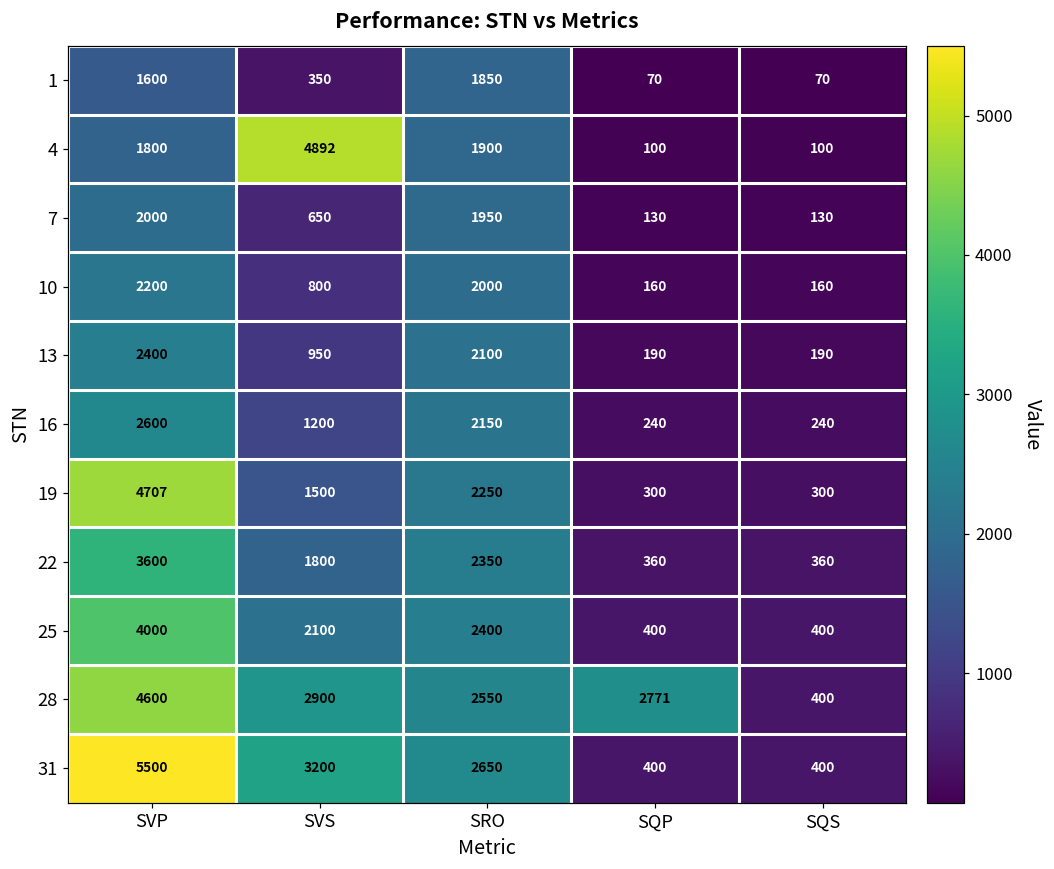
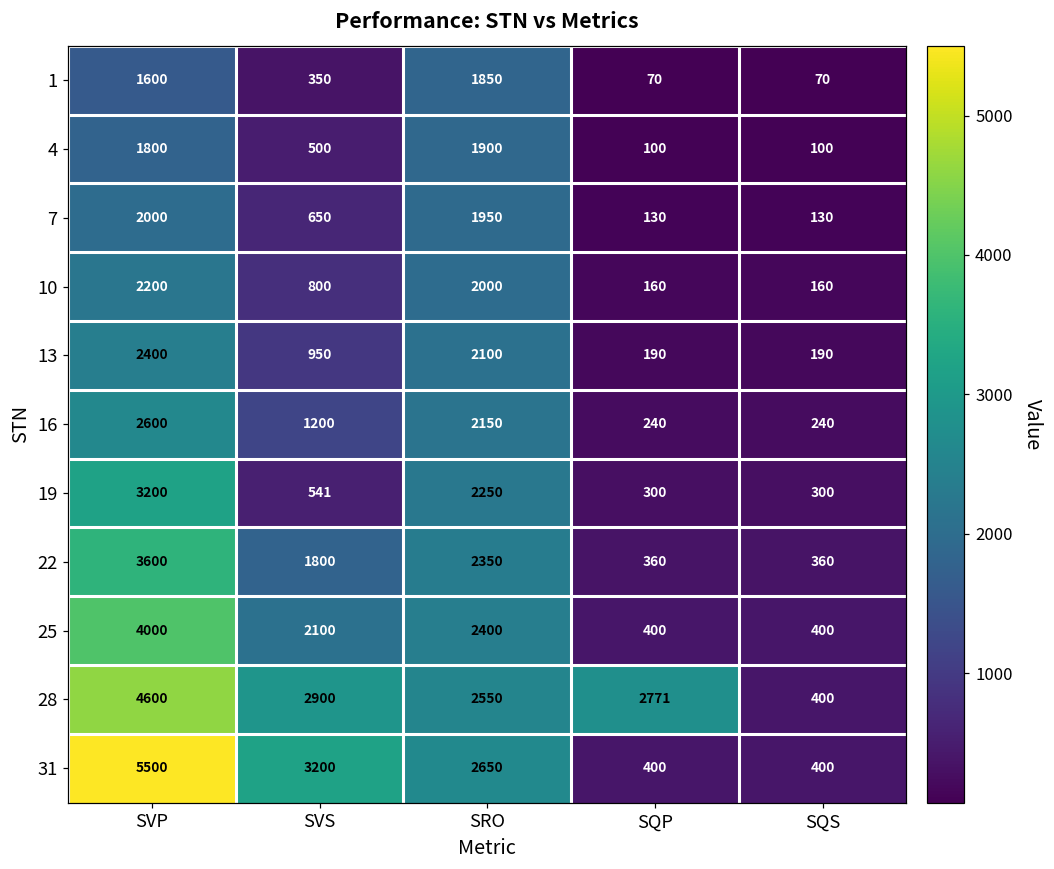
4, SVS: 4892 -> 500
19, SVP: 4707 -> 3200
19, SVS: 1500 -> 541
